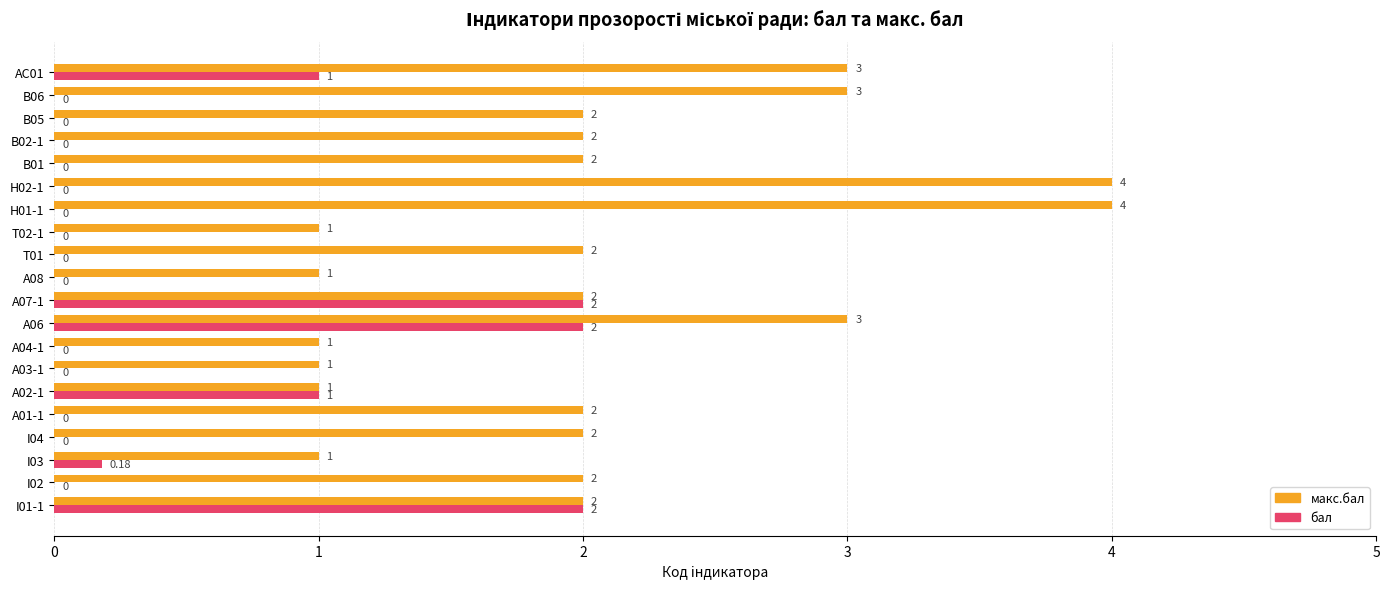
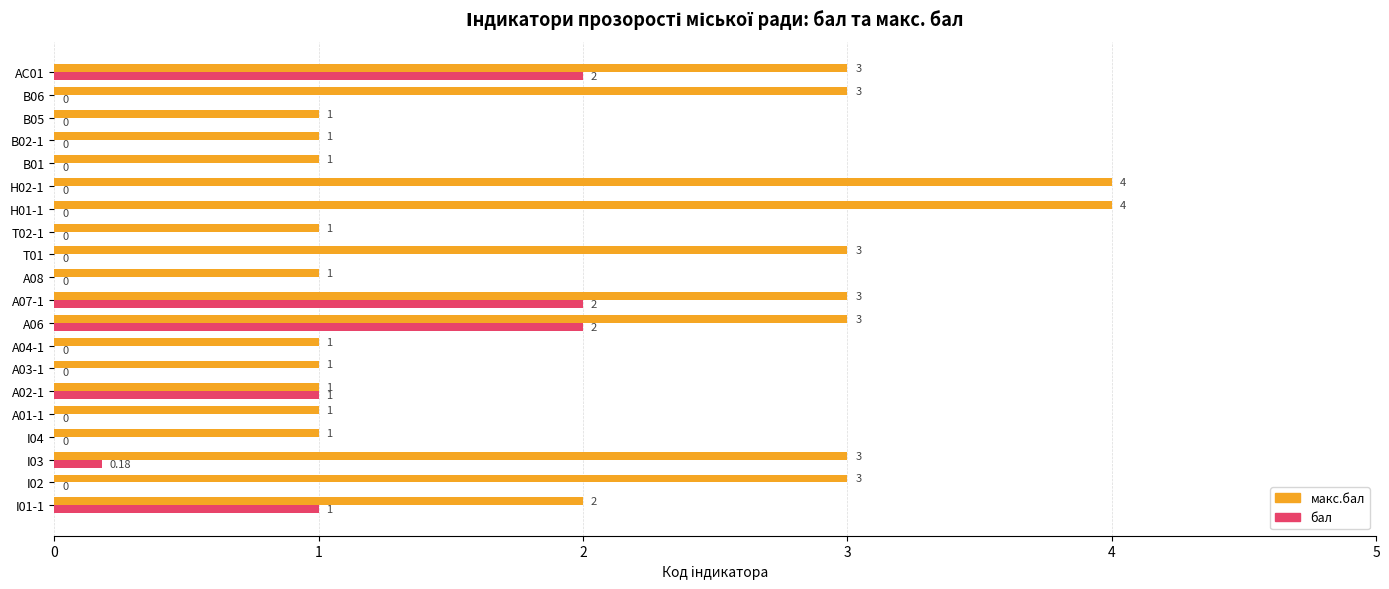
бал, AC01: 1 -> 2
макс.бал, B05: 2 -> 1
макс.бал, B02-1: 2 -> 1
макс.бал, B01: 2 -> 1
макс.бал, T01: 2 -> 3
макс.бал, A07-1: 2 -> 3
макс.бал, А01-1: 2 -> 1
макс.бал, I04: 2 -> 1
макс.бал, I03: 1 -> 3
макс.бал, I02: 2 -> 3
бал, I01-1: 2 -> 1
